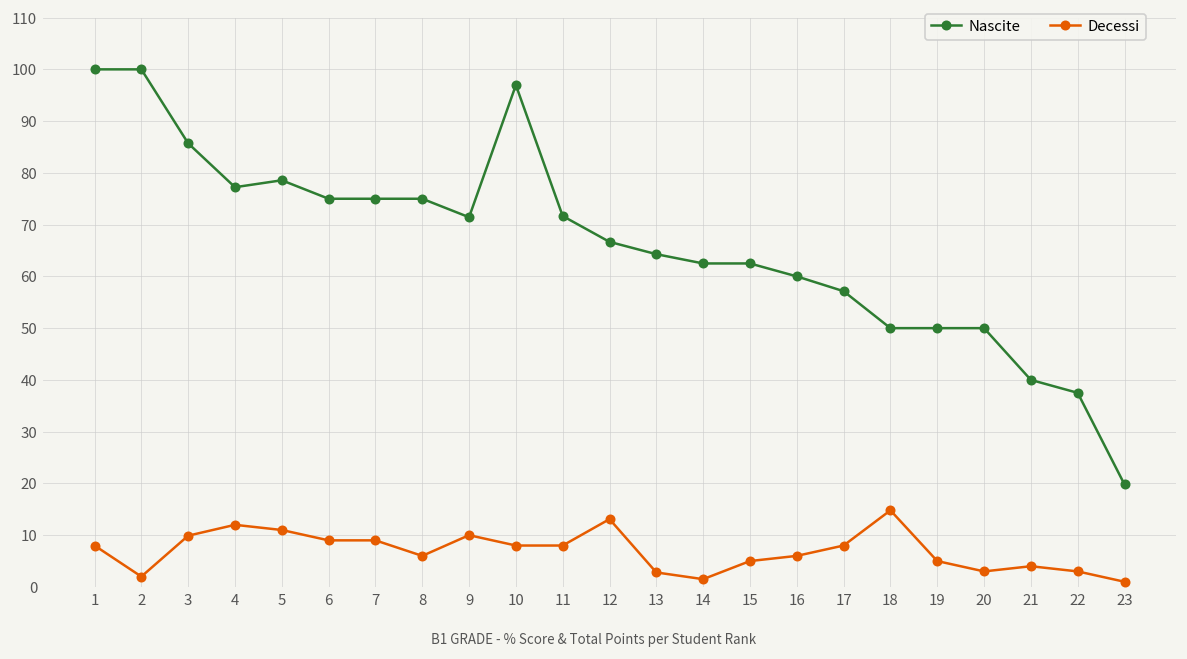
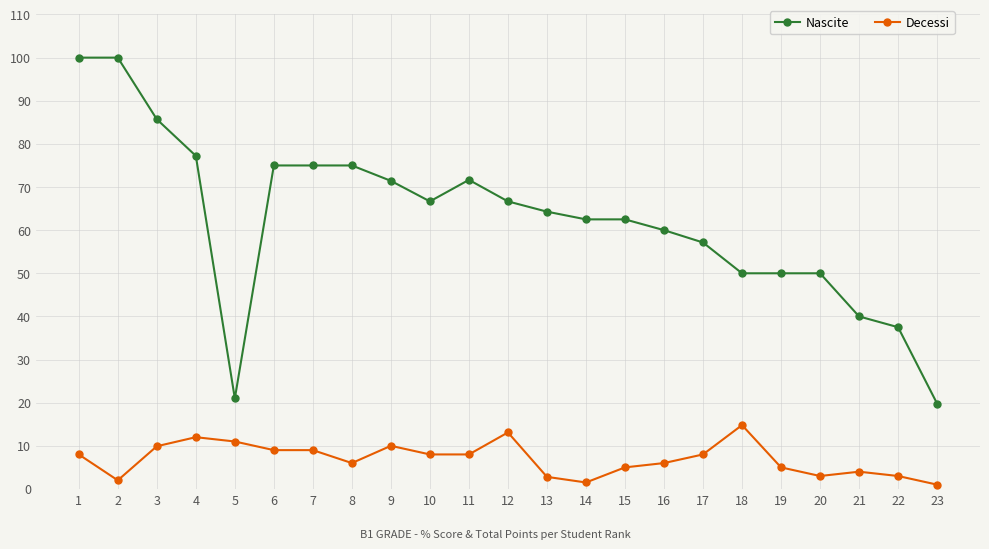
Nascite, 5: 79 -> 21
Nascite, 10: 97 -> 67
